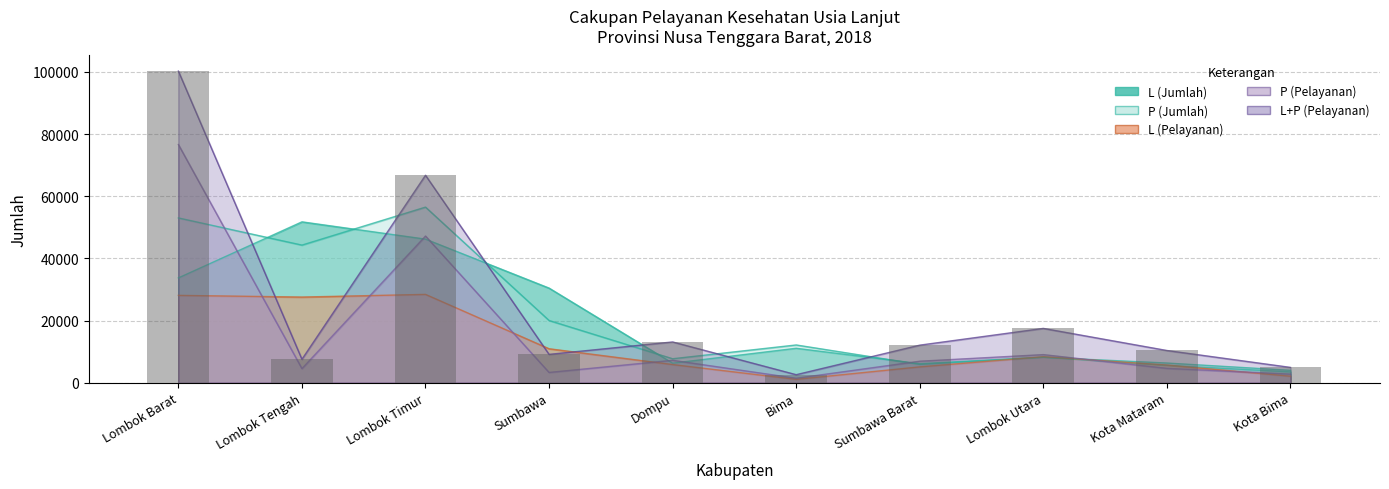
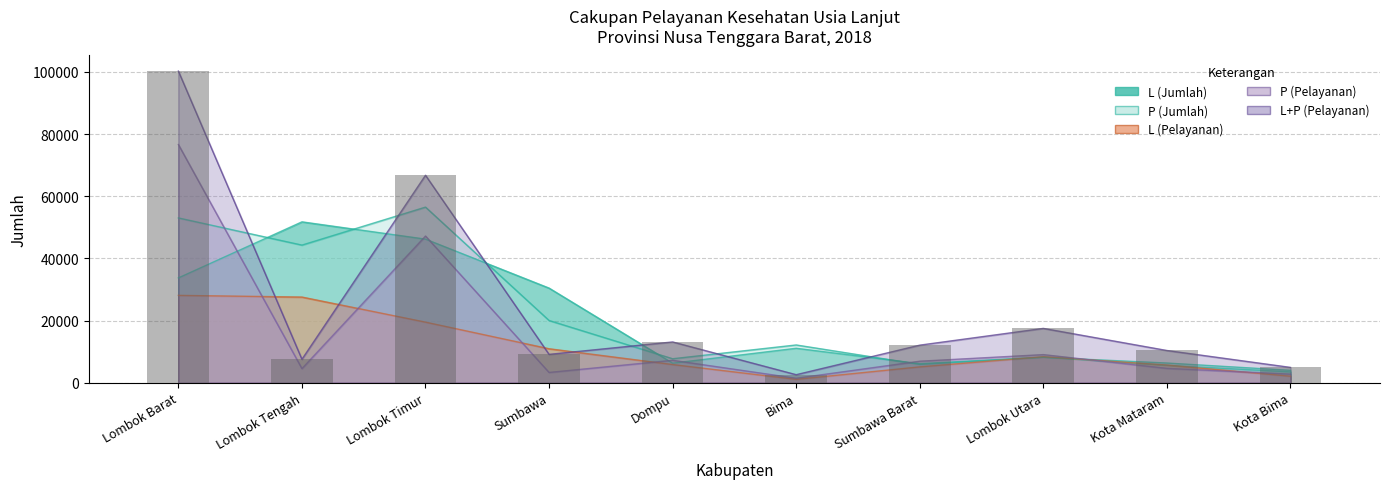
L (Pelayanan), Lombok Timur: 28000 -> 20000
